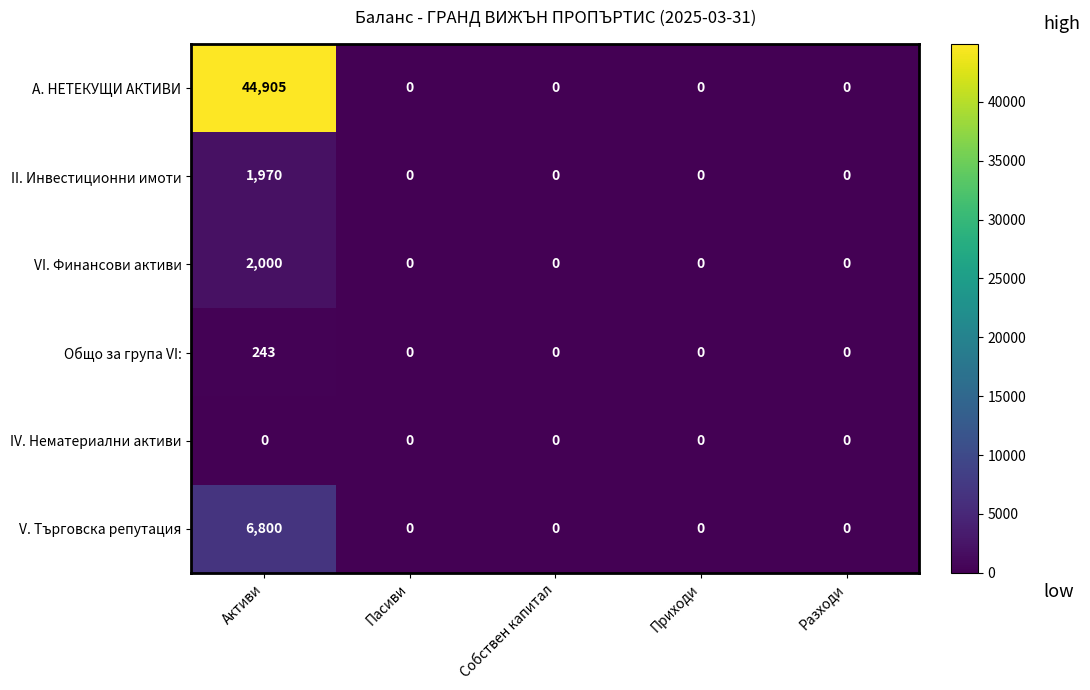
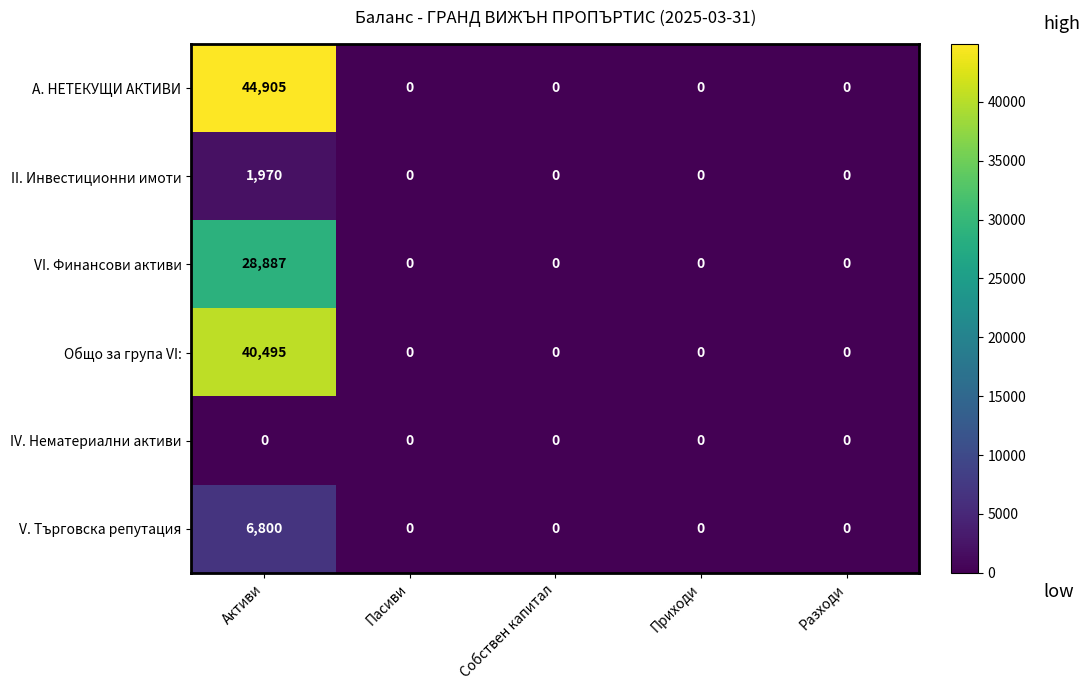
VI. Финансови активи, Активи: 2,000 -> 28,887
Общо за група VI:, Активи: 243 -> 40,495
